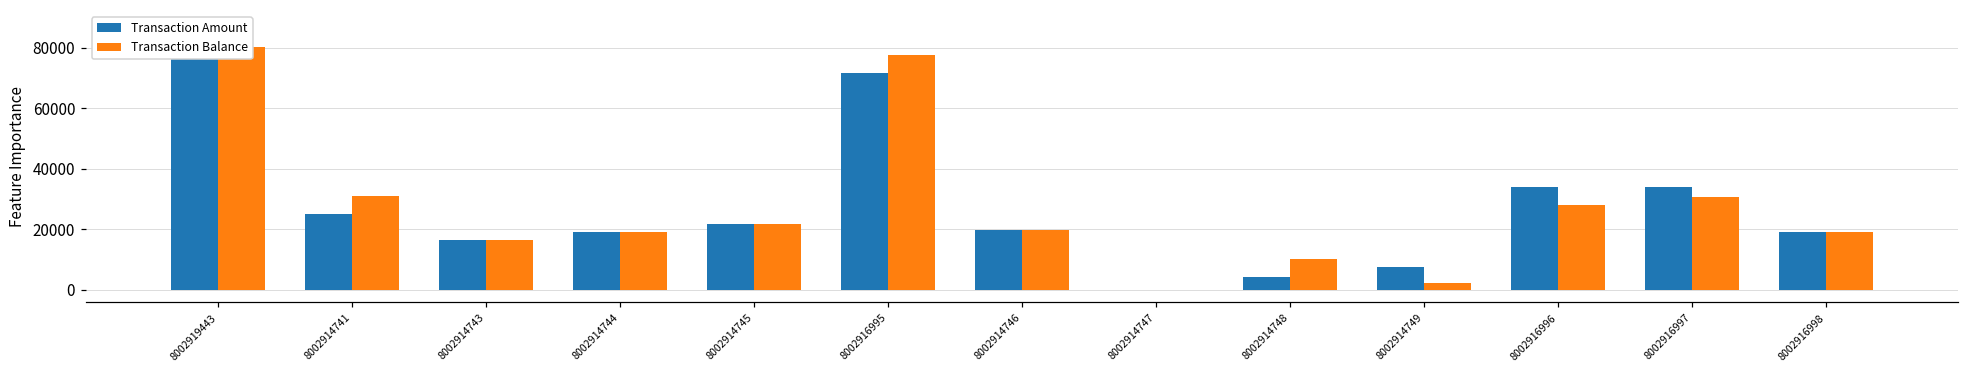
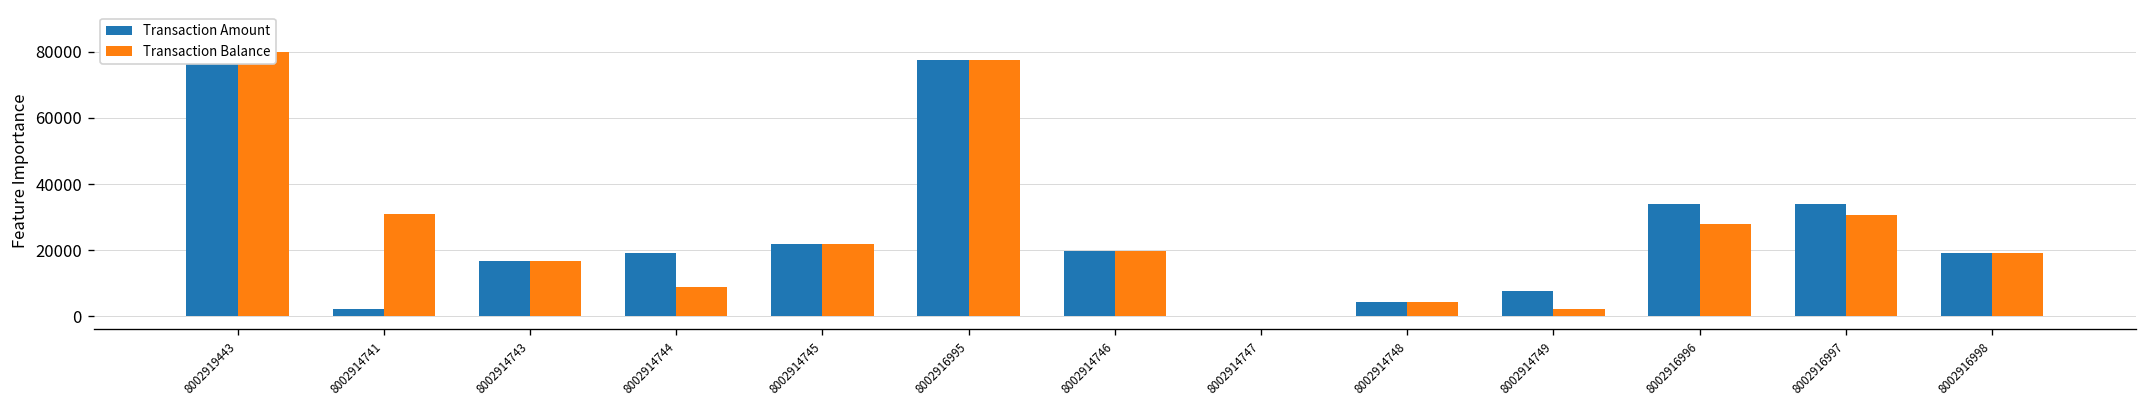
Transaction Amount, 8002914741: 25000 -> 2000
Transaction Balance, 8002914744: 19000 -> 9000
Transaction Amount, 8002916995: 71000 -> 77000
Transaction Balance, 8002914748: 10000 -> 4000
